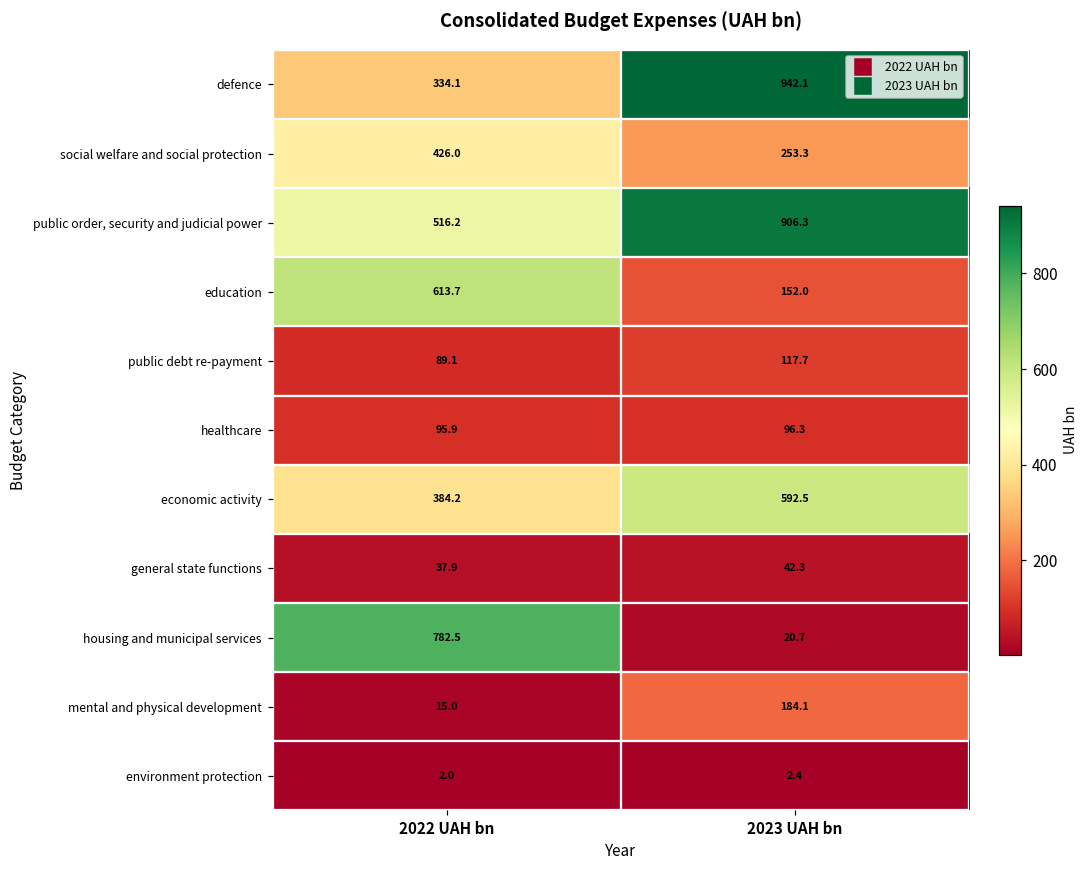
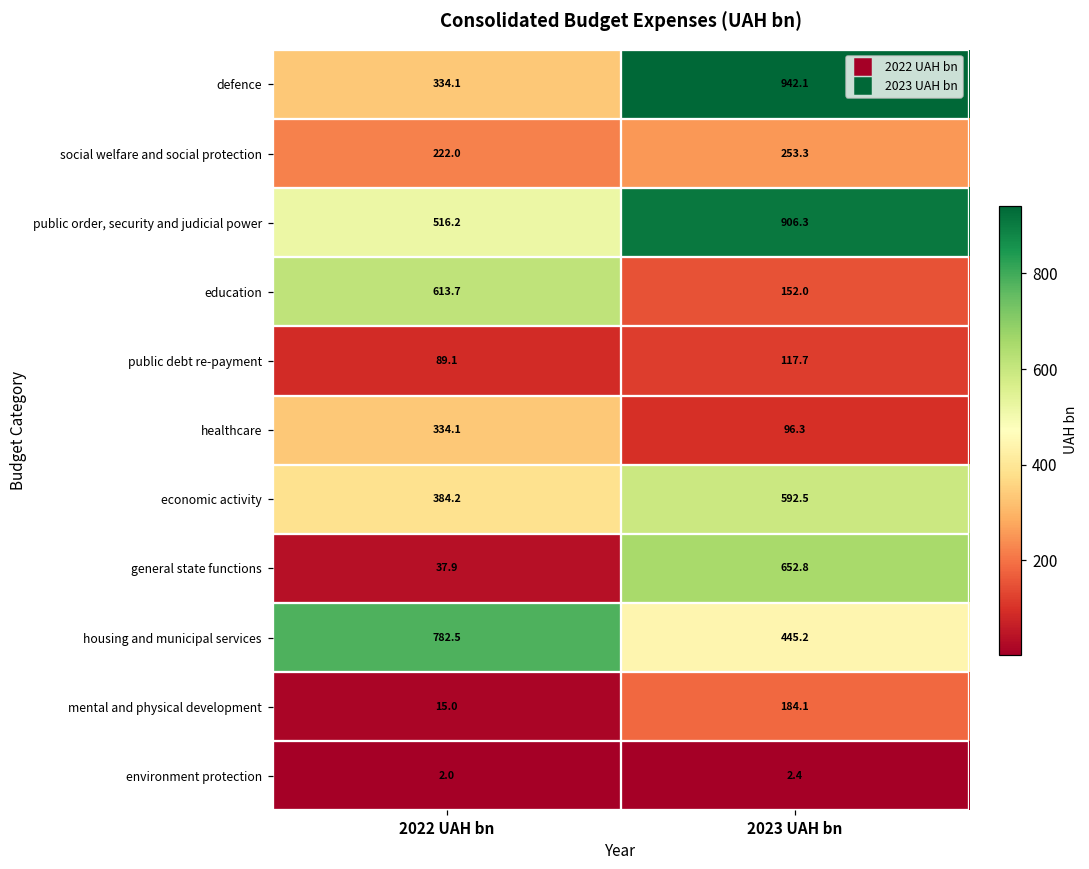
social welfare and social protection, 2022 UAH bn: 426.0 -> 222.0
healthcare, 2022 UAH bn: 95.9 -> 334.1
general state functions, 2023 UAH bn: 42.3 -> 652.8
housing and municipal services, 2023 UAH bn: 20.7 -> 445.2
